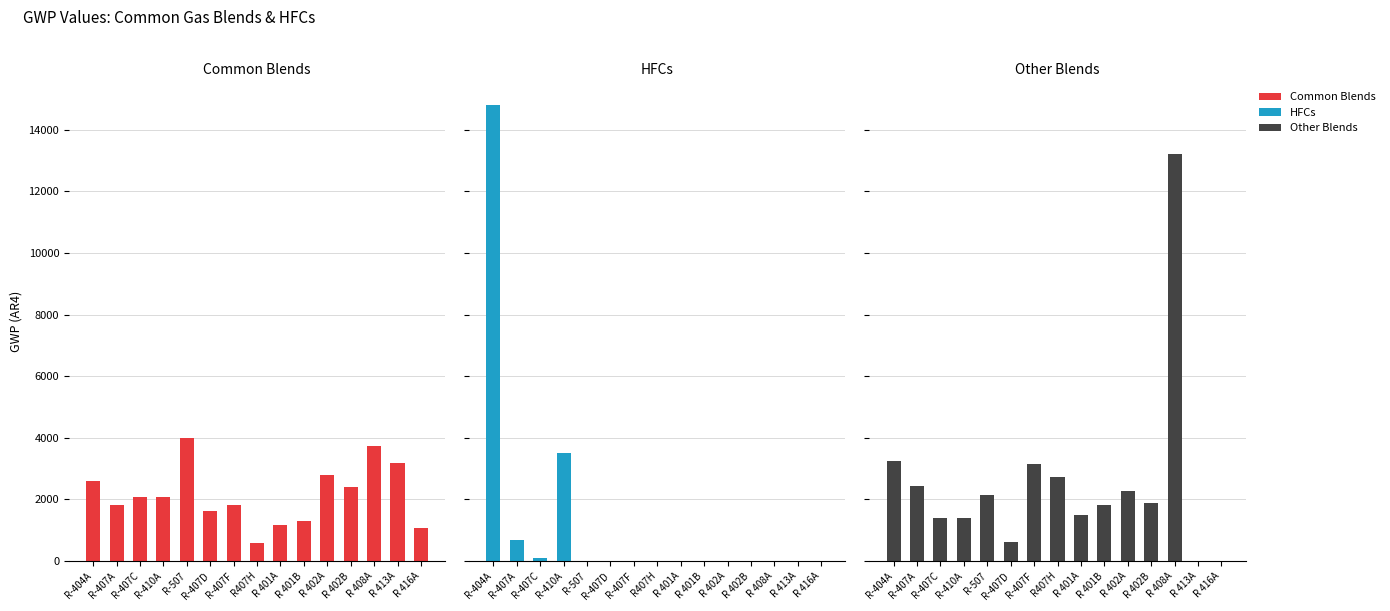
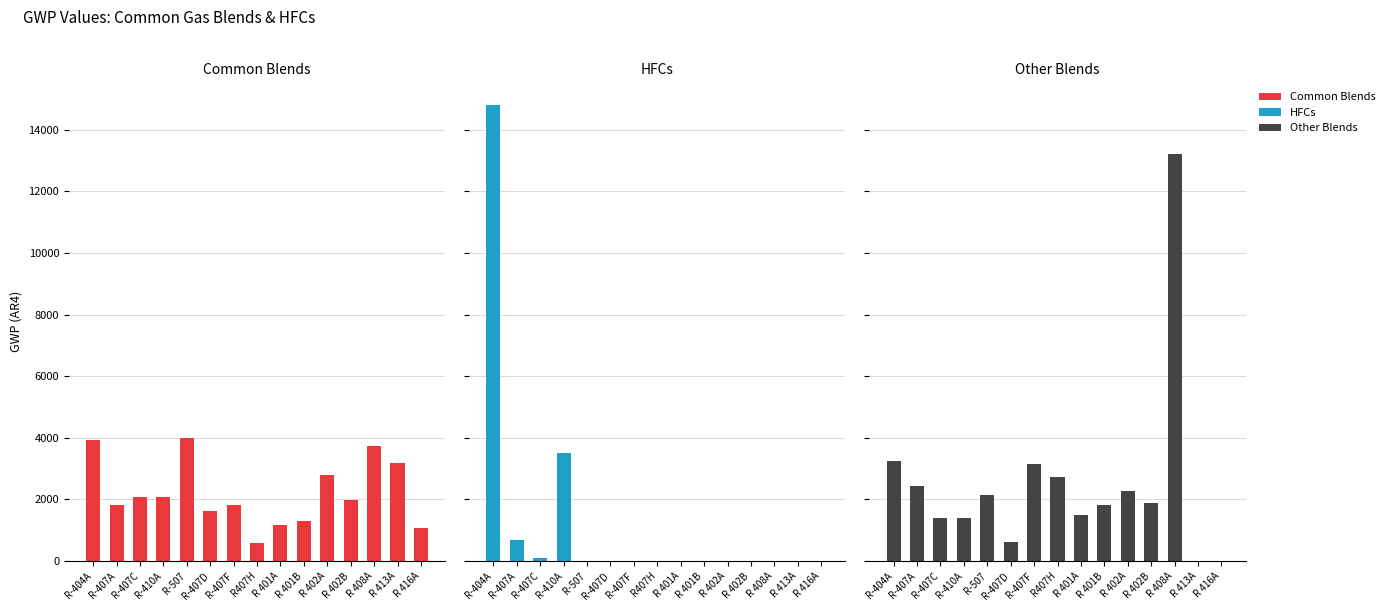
Common Blends, R-404A: 2600 -> 3900
Common Blends, R 402B: 2400 -> 2000
